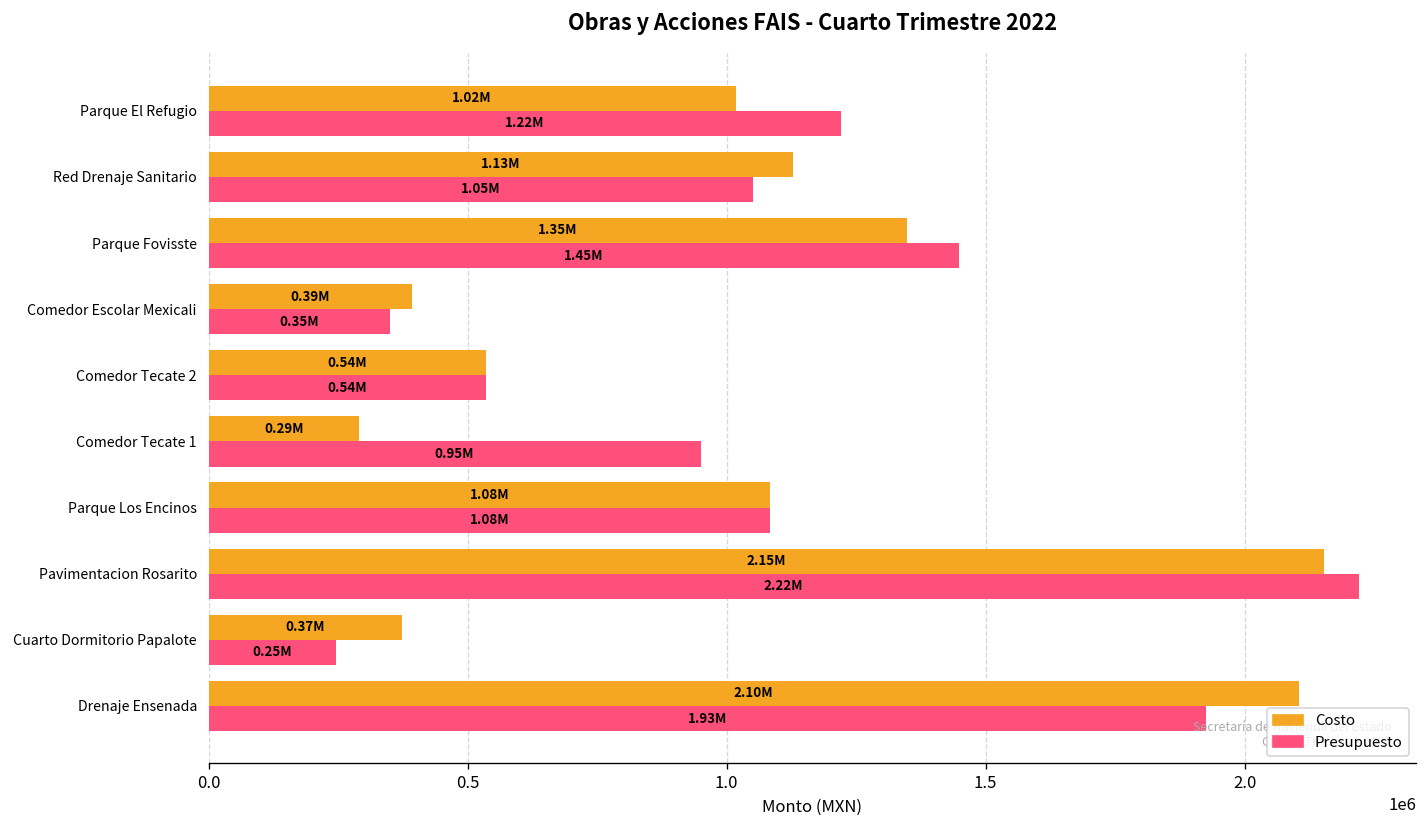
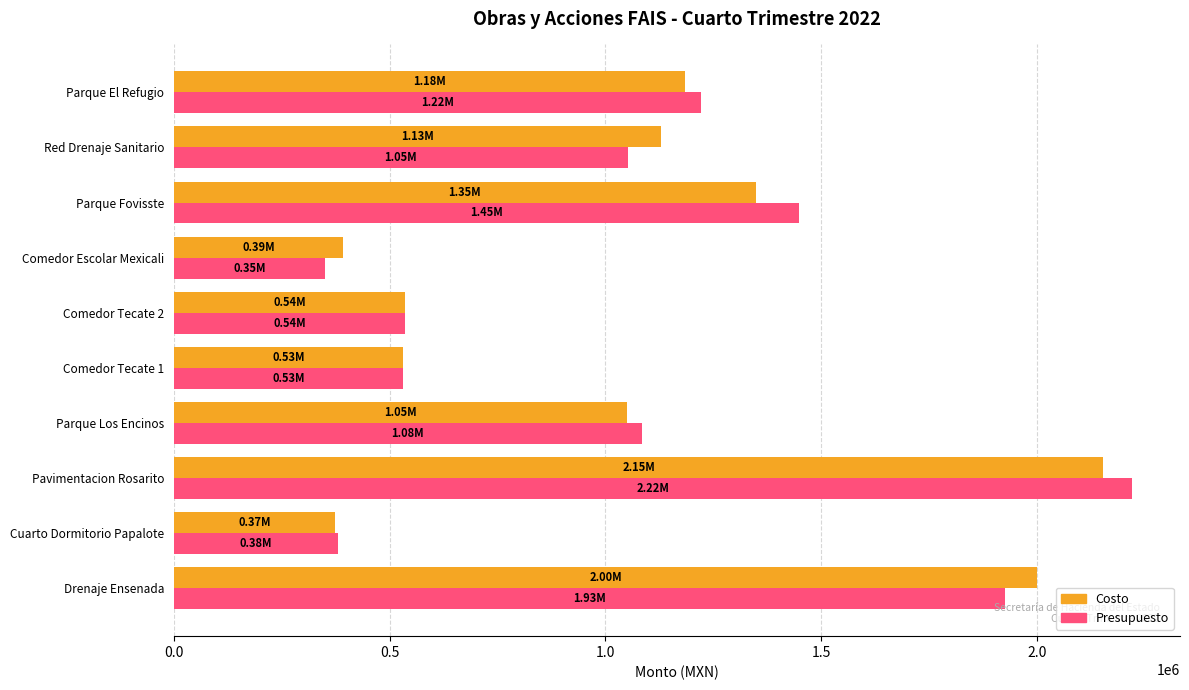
Costo, Parque El Refugio: 1.02M -> 1.18M
Costo, Comedor Tecate 1: 0.29M -> 0.53M
Presupuesto, Comedor Tecate 1: 0.95M -> 0.53M
Costo, Parque Los Encinos: 1.08M -> 1.05M
Presupuesto, Cuarto Dormitorio Papalote: 0.25M -> 0.38M
Costo, Drenaje Ensenada: 2.10M -> 2.00M
